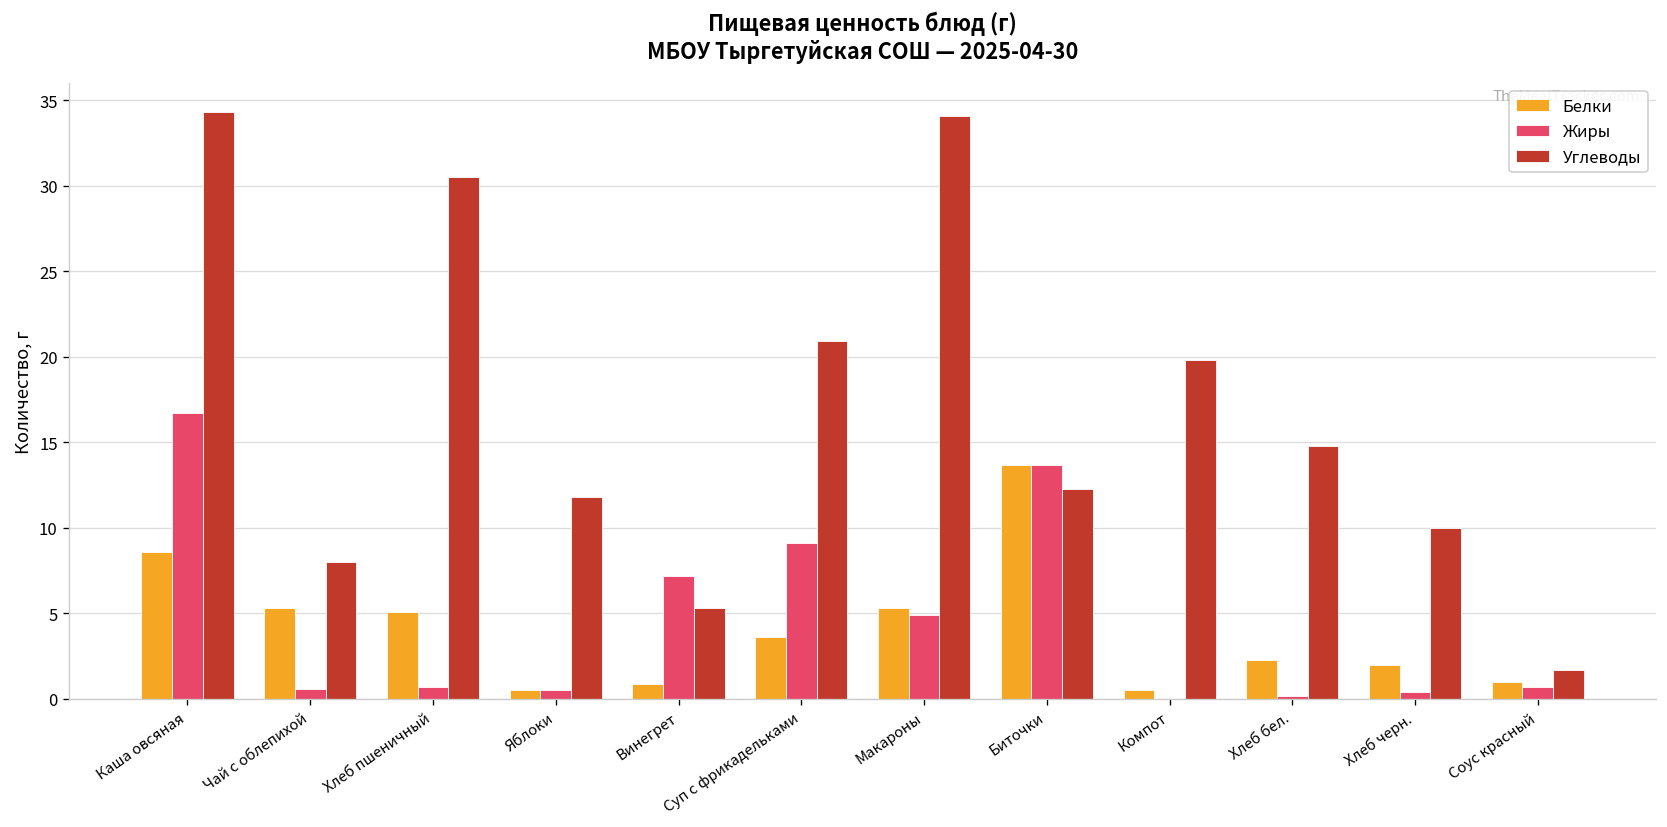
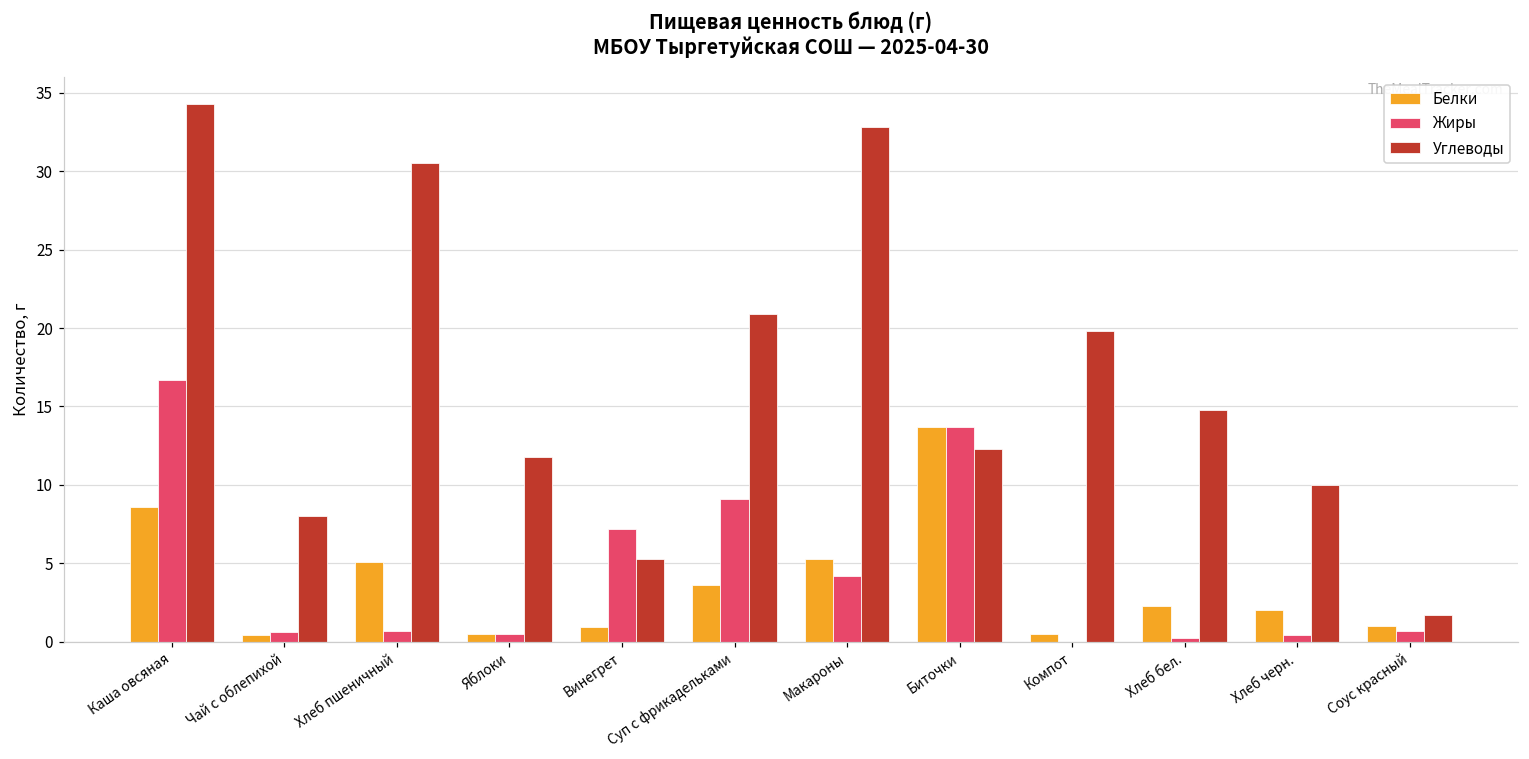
Белки, Чай с облепихой: 5.3 -> 0.4
Жиры, Макароны: 4.9 -> 4.2
Углеводы, Макароны: 34.1 -> 32.8
